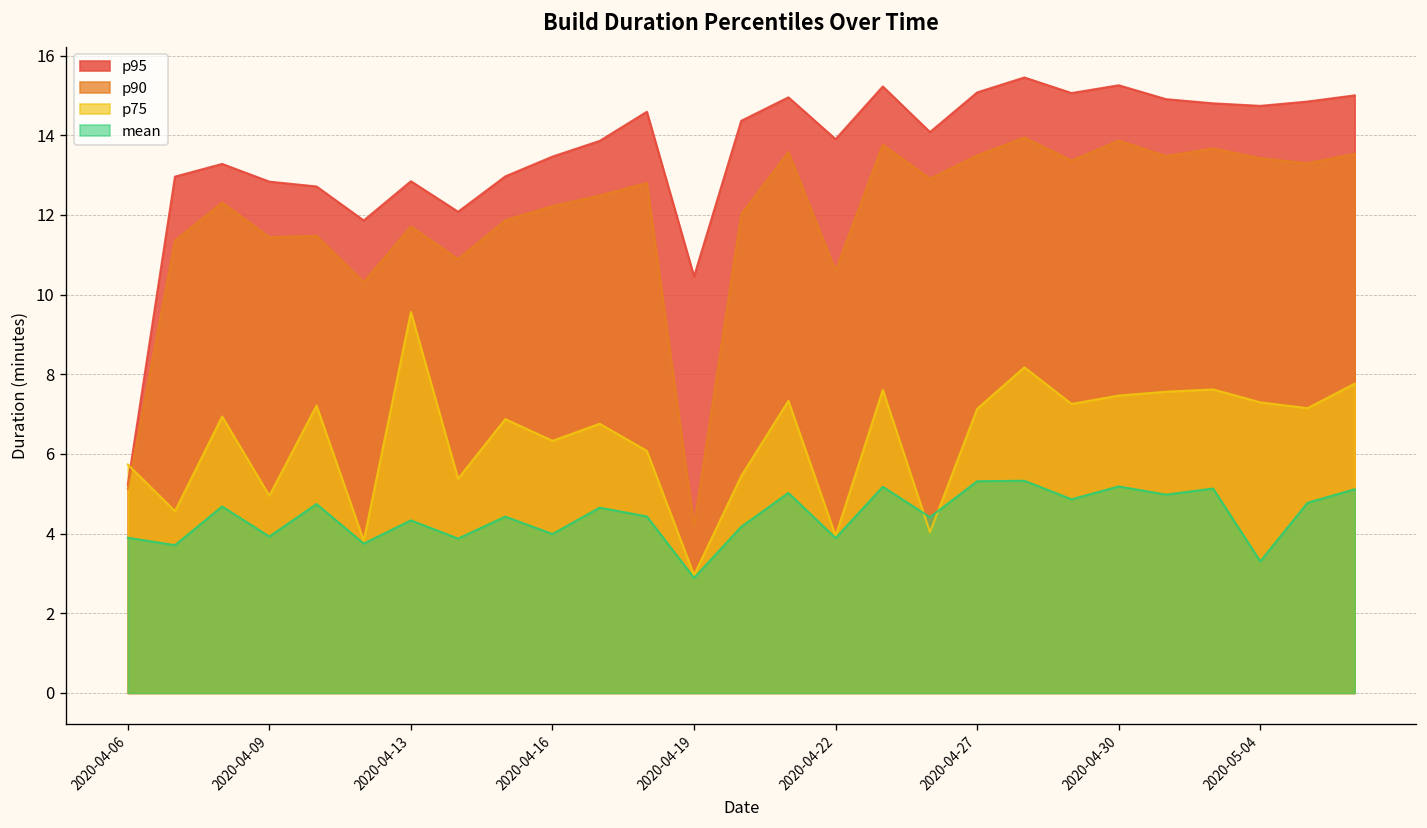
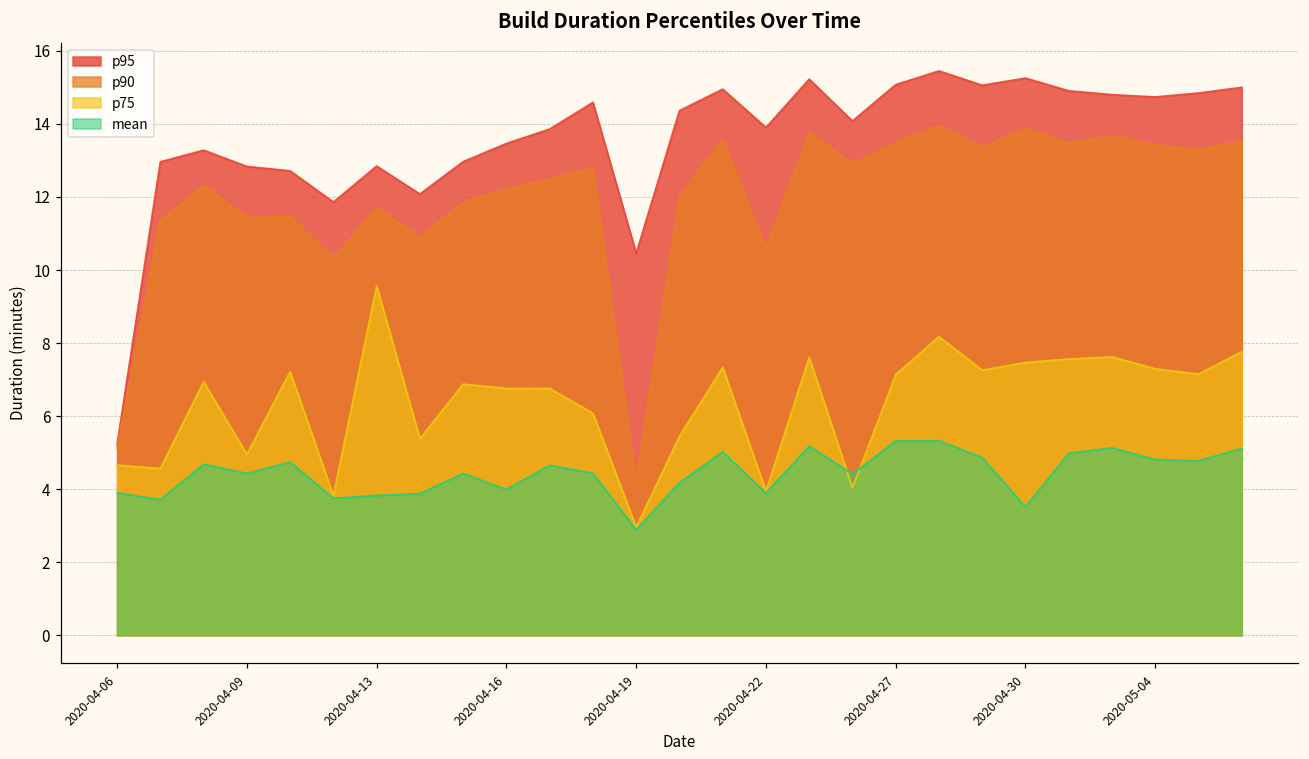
p75, 2020-04-06: 5.7 -> 4.7
mean, 2020-04-09: 3.9 -> 4.4
mean, 2020-04-13: 4.3 -> 3.8
p75, 2020-04-16: 6.3 -> 6.8
mean, 2020-04-30: 5.2 -> 3.5
mean, 2020-05-04: 3.3 -> 4.8
